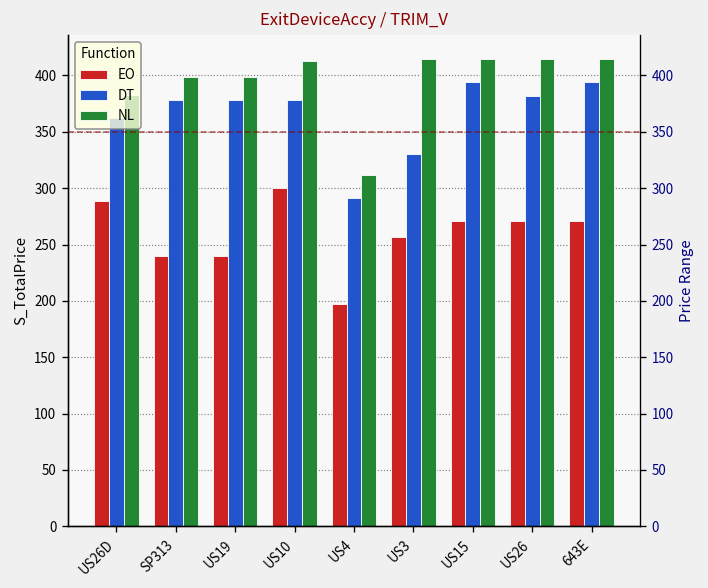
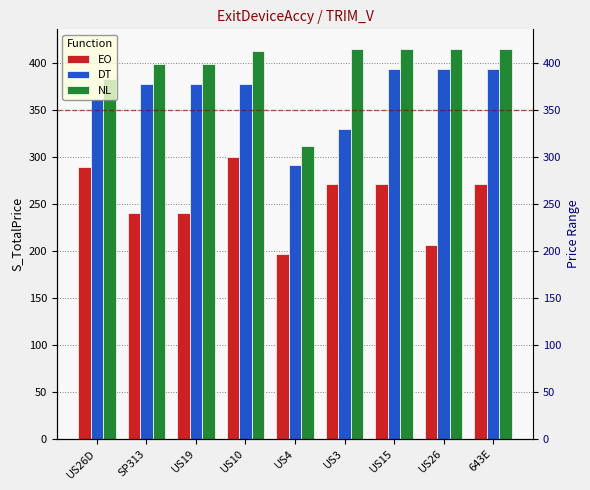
EO, US3: 260 -> 270
EO, US26: 270 -> 210
DT, US26: 380 -> 390
